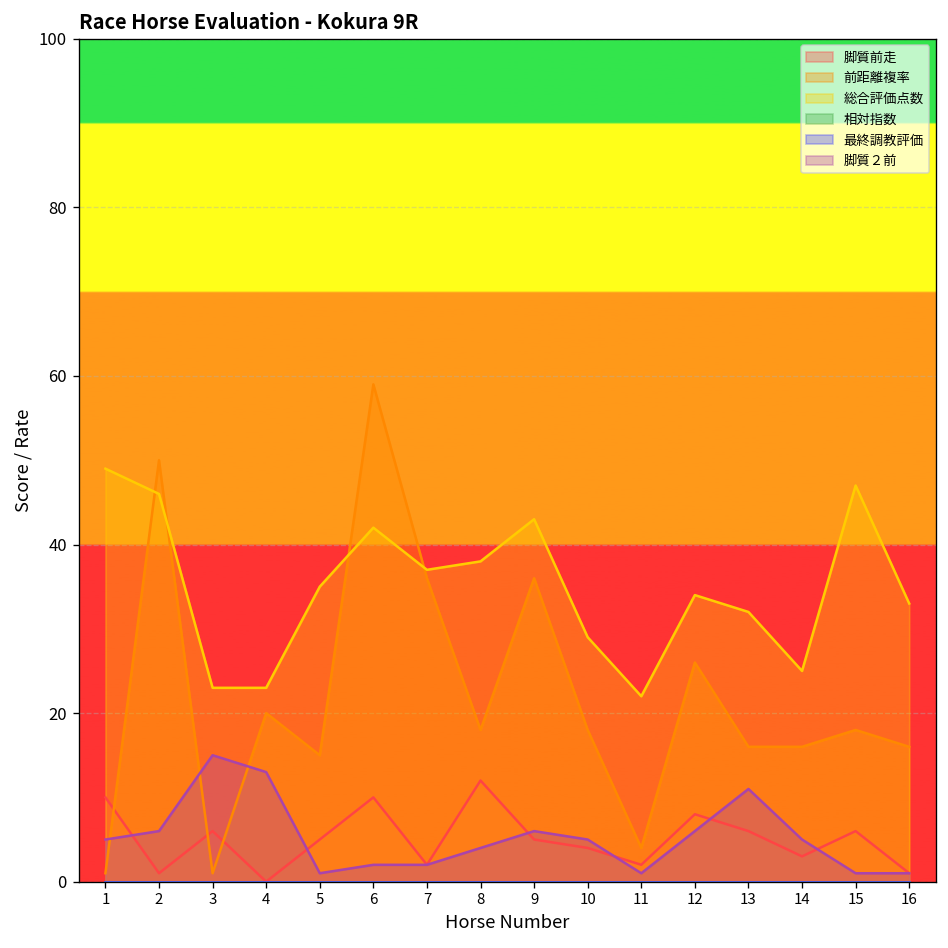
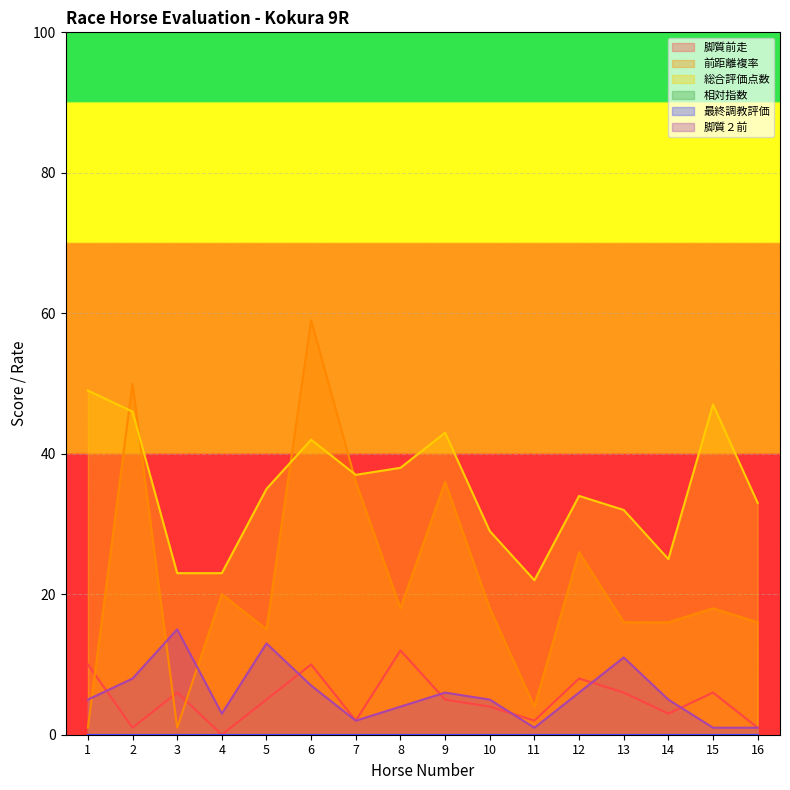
脚質２前, 2: 6 -> 8
脚質２前, 4: 13 -> 3
脚質２前, 5: 1 -> 13
脚質２前, 6: 2 -> 7
